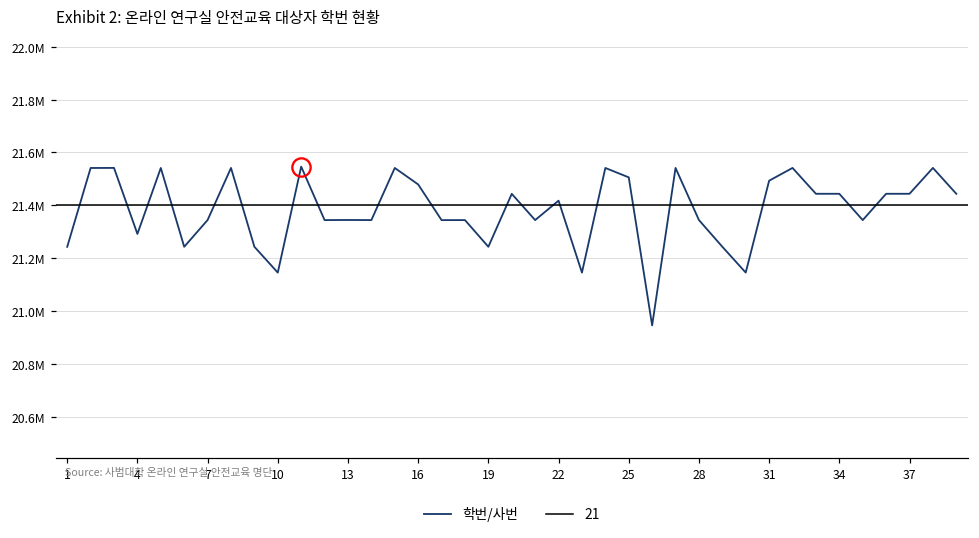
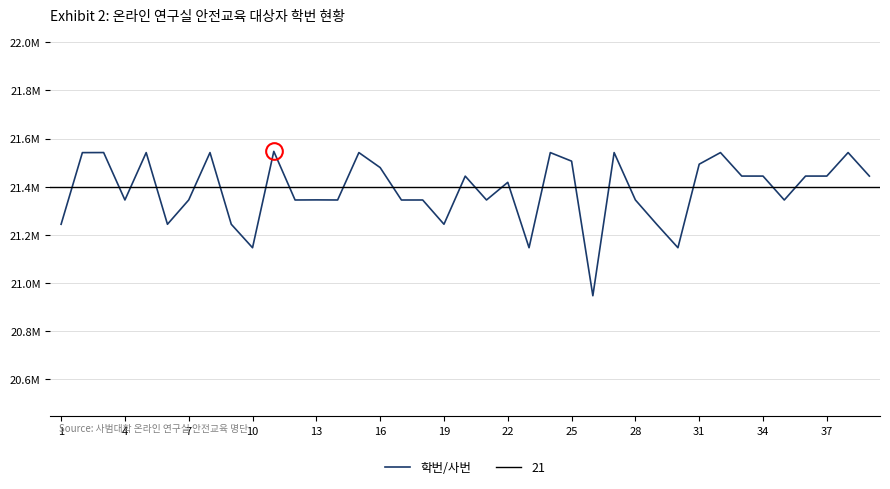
학번/사번, 4: 21290000 -> 21340000
